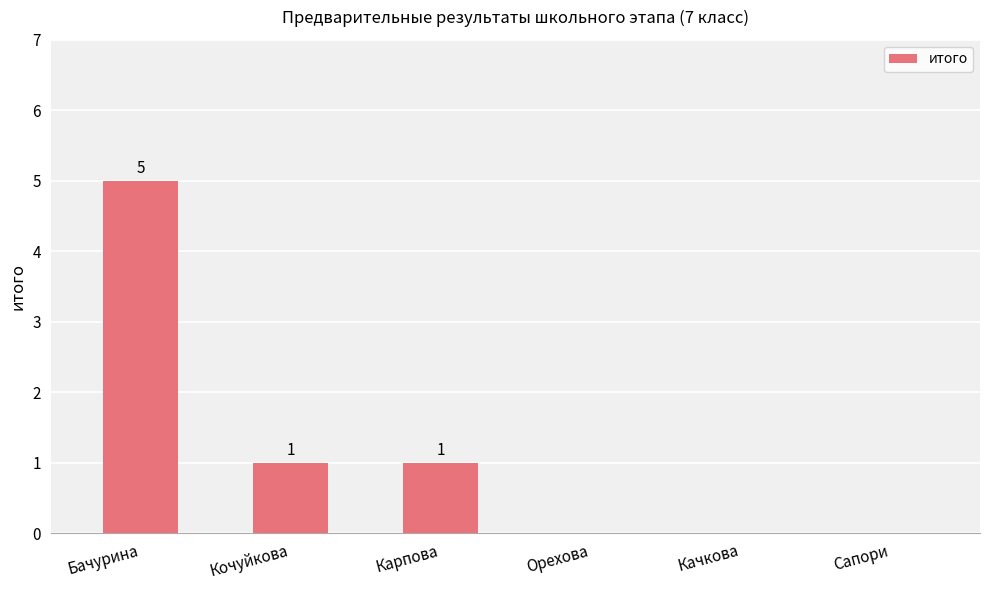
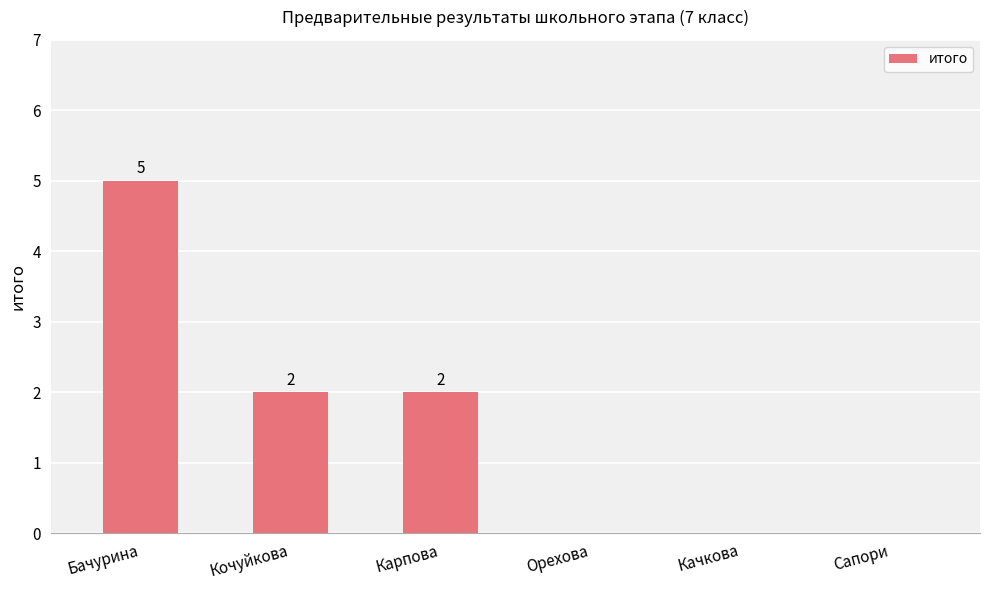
Кочуйкова: 1 -> 2
Карпова: 1 -> 2
